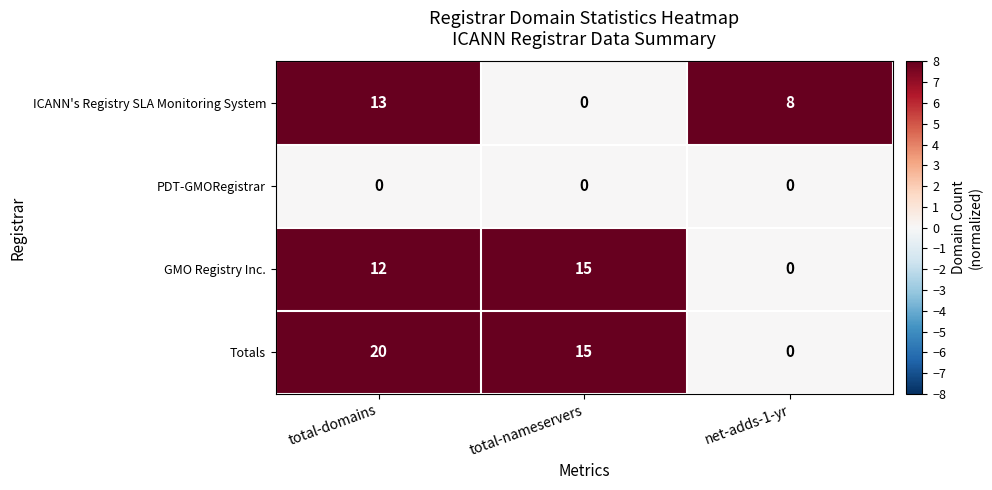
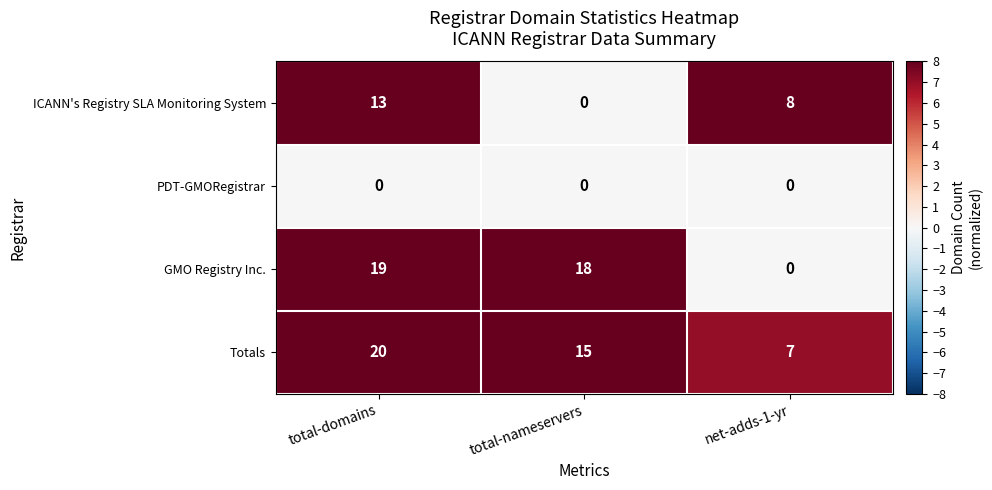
GMO Registry Inc., total-domains: 12 -> 19
GMO Registry Inc., total-nameservers: 15 -> 18
Totals, net-adds-1-yr: 0 -> 7
